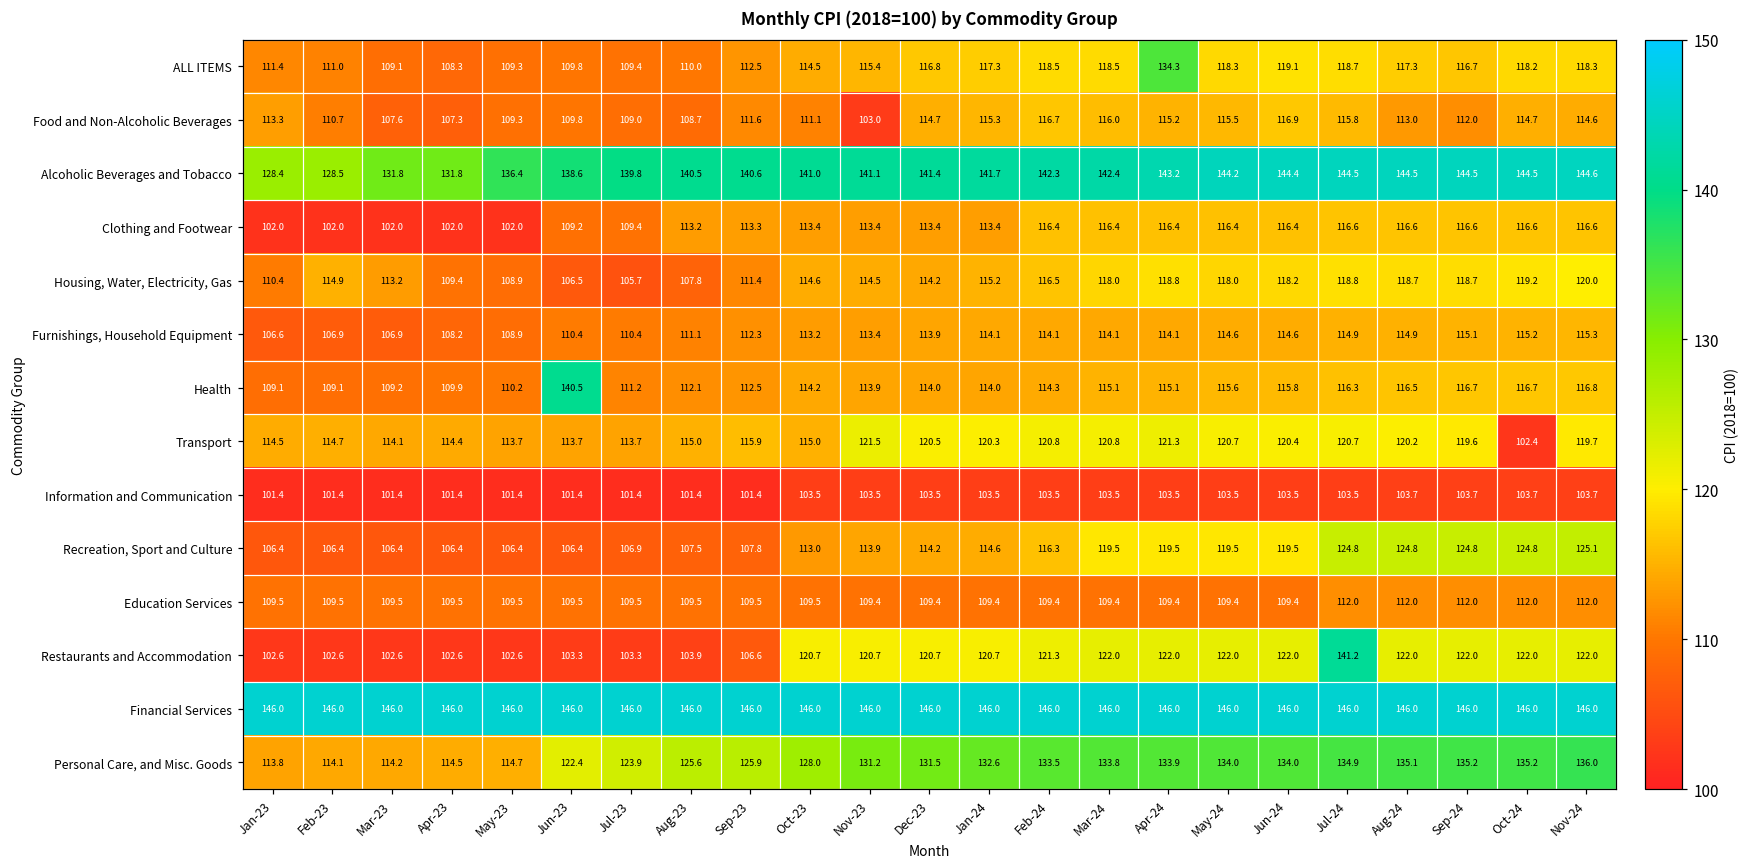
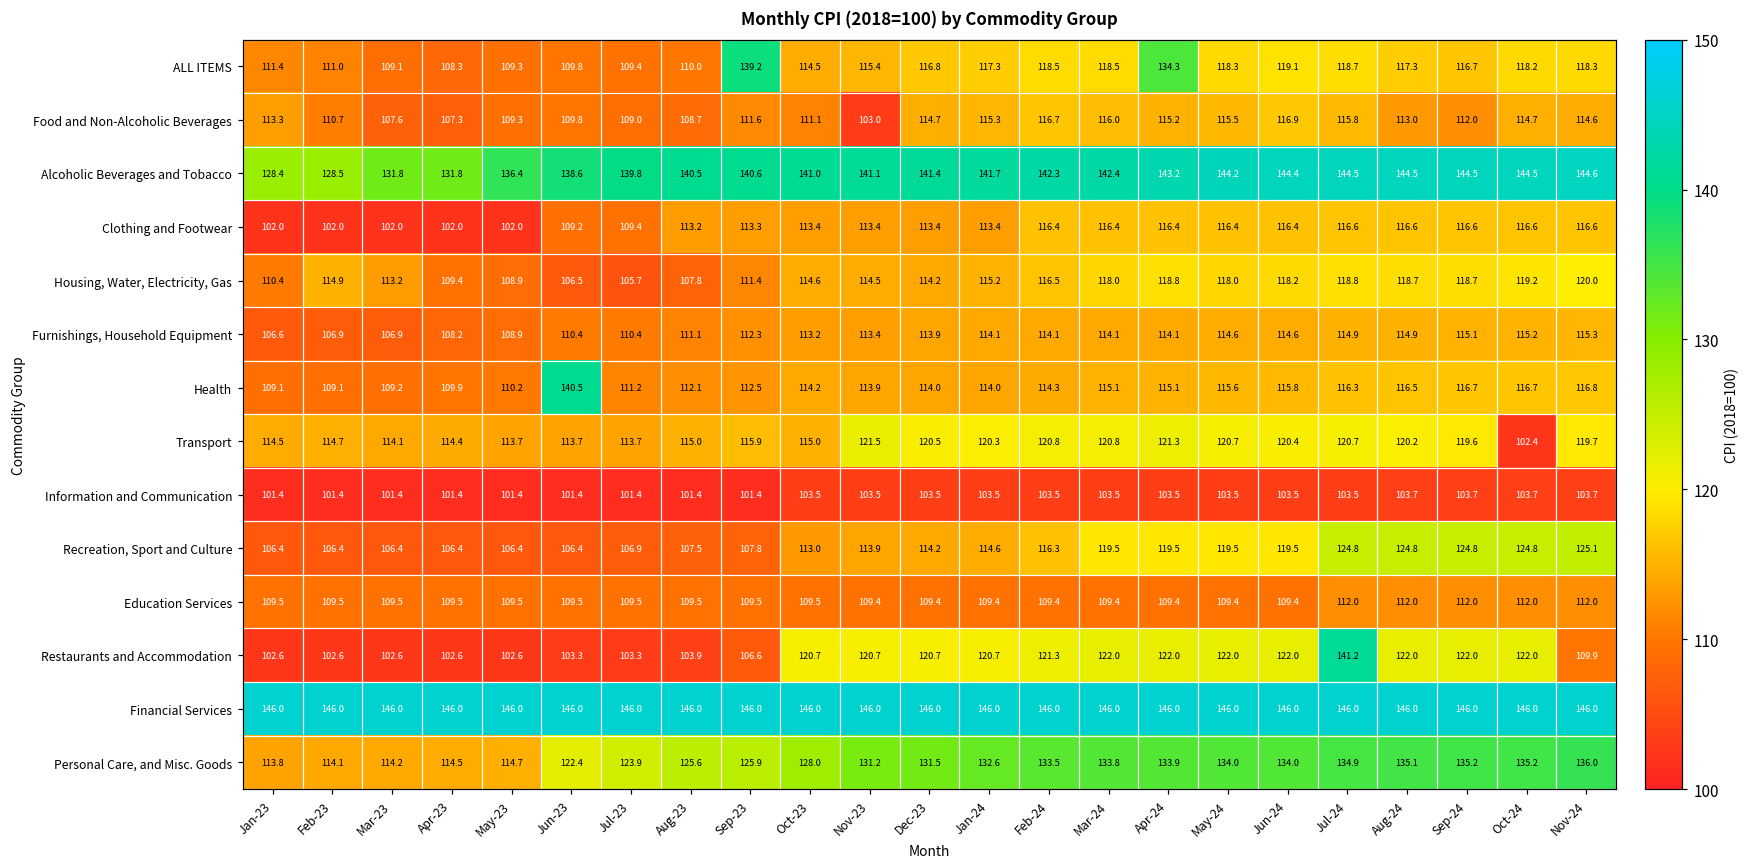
ALL ITEMS, Sep-23: 112.5 -> 139.2
Restaurants and Accommodation, Nov-24: 122.0 -> 109.9
